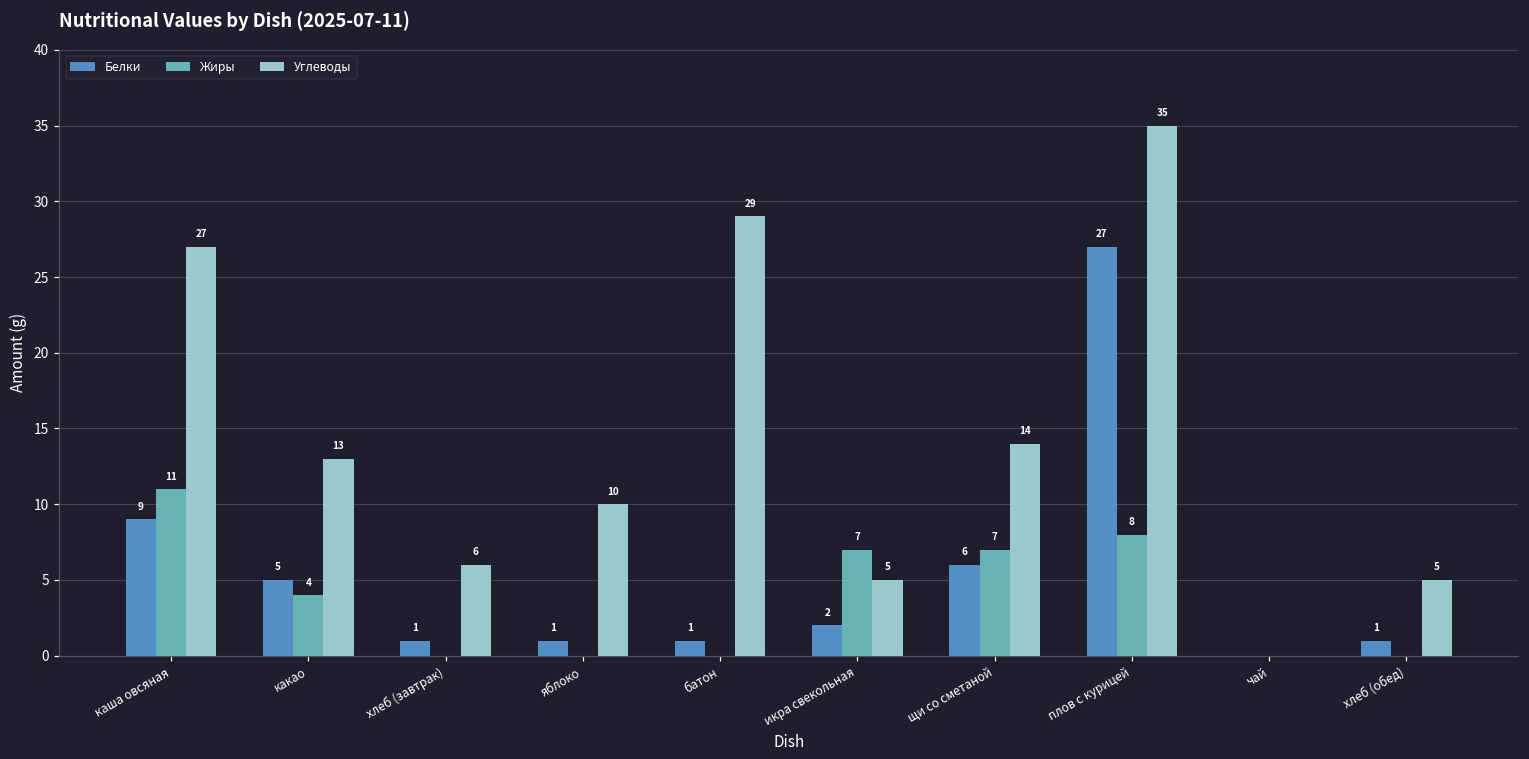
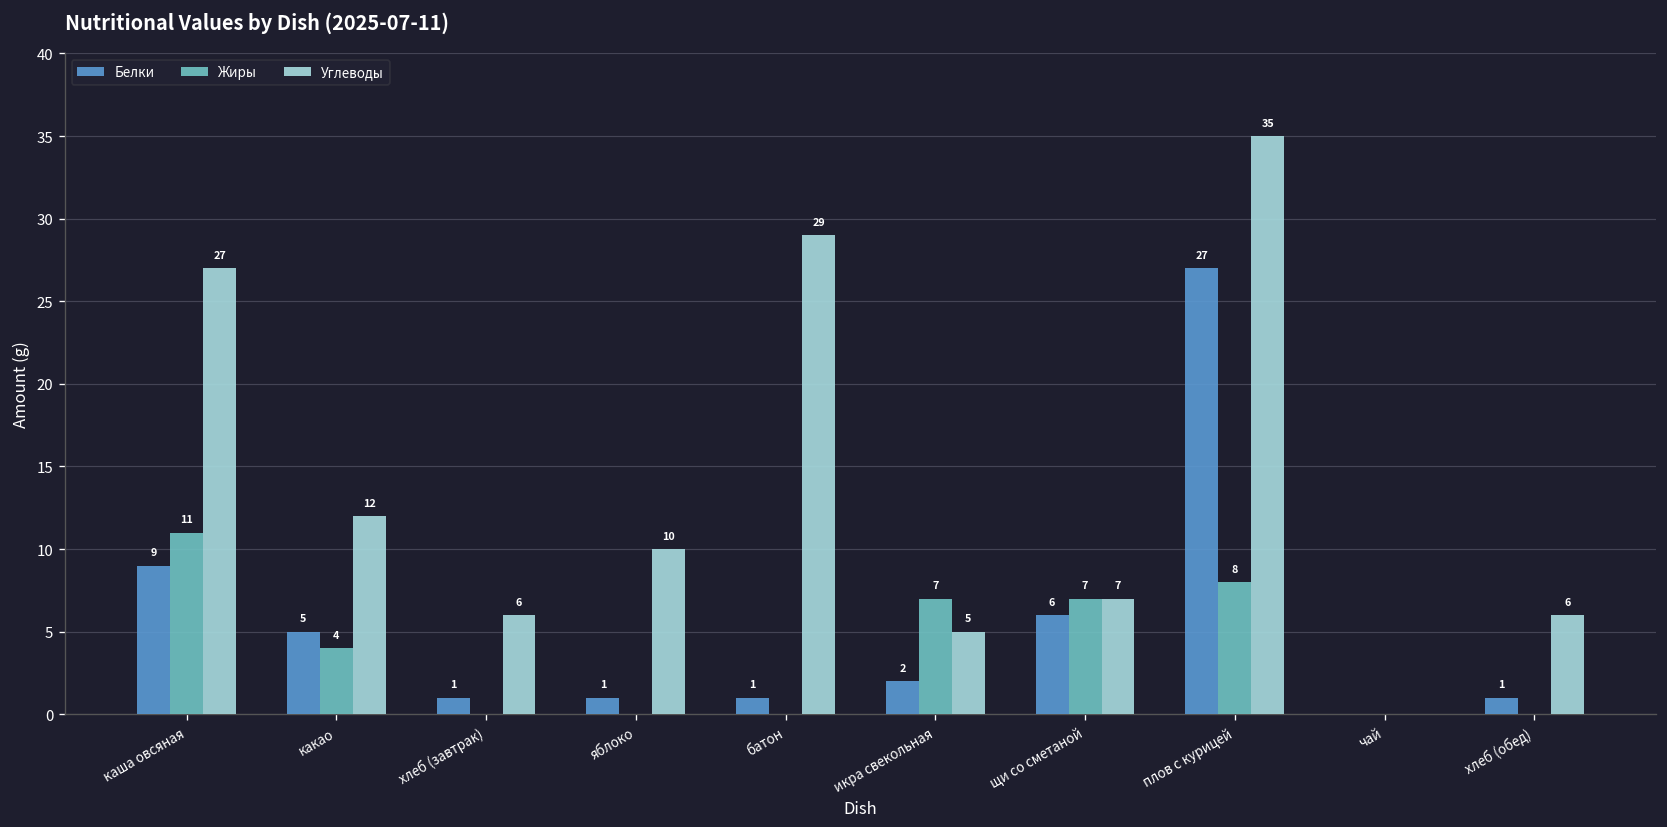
Углеводы, какао: 13 -> 12
Углеводы, щи со сметаной: 14 -> 7
Углеводы, хлеб (обед): 5 -> 6
